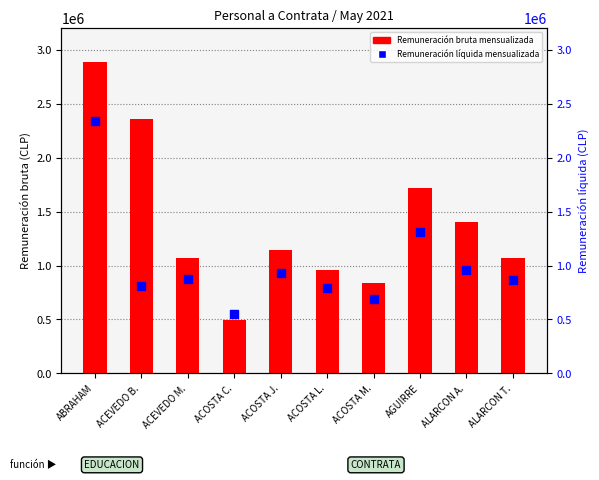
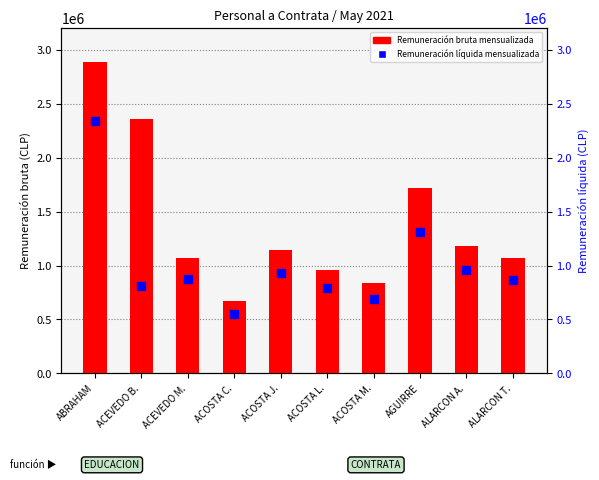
Remuneración bruta mensualizada, ACOSTA C.: 490000 -> 670000
Remuneración bruta mensualizada, ALARCON A.: 1400000 -> 1180000
